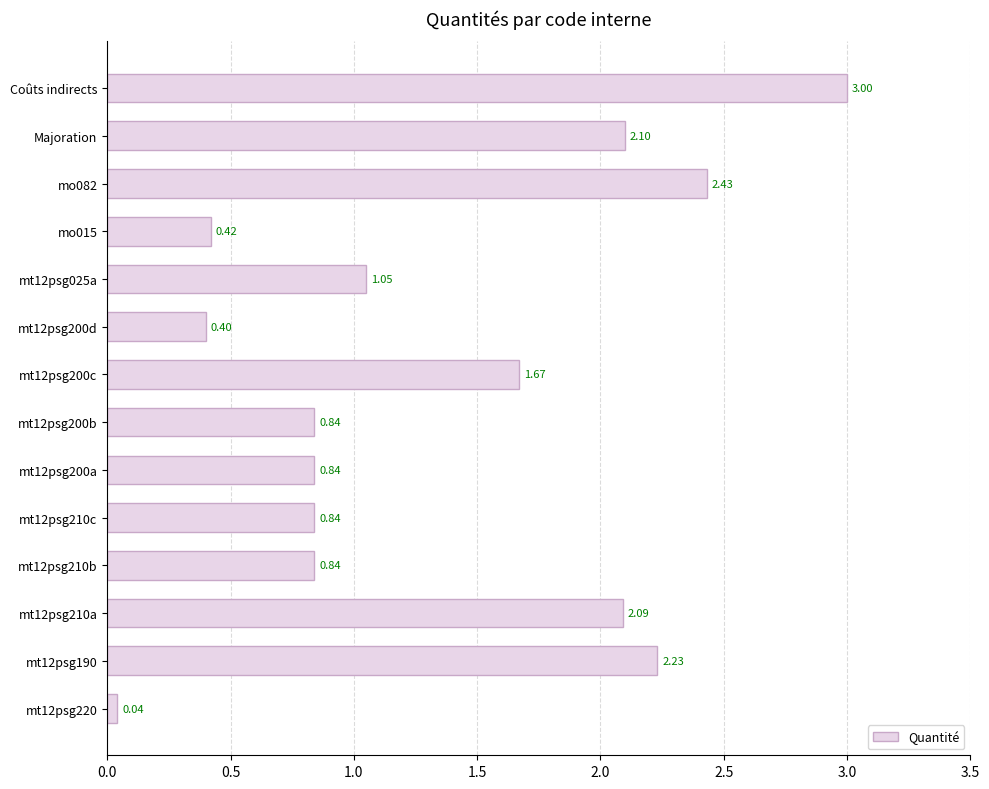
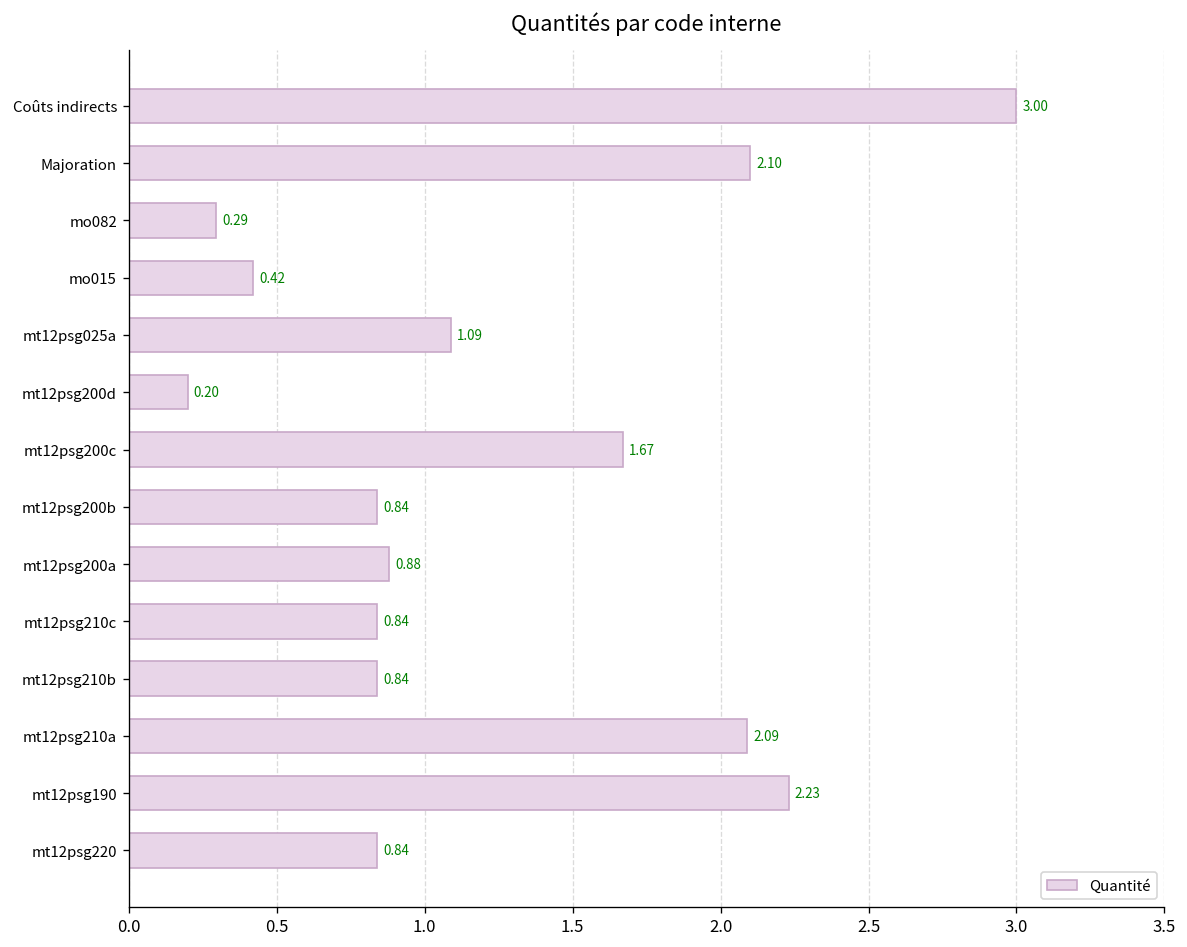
mo082: 2.43 -> 0.29
mt12psg025a: 1.05 -> 1.09
mt12psg200d: 0.40 -> 0.20
mt12psg200a: 0.84 -> 0.88
mt12psg220: 0.04 -> 0.84
